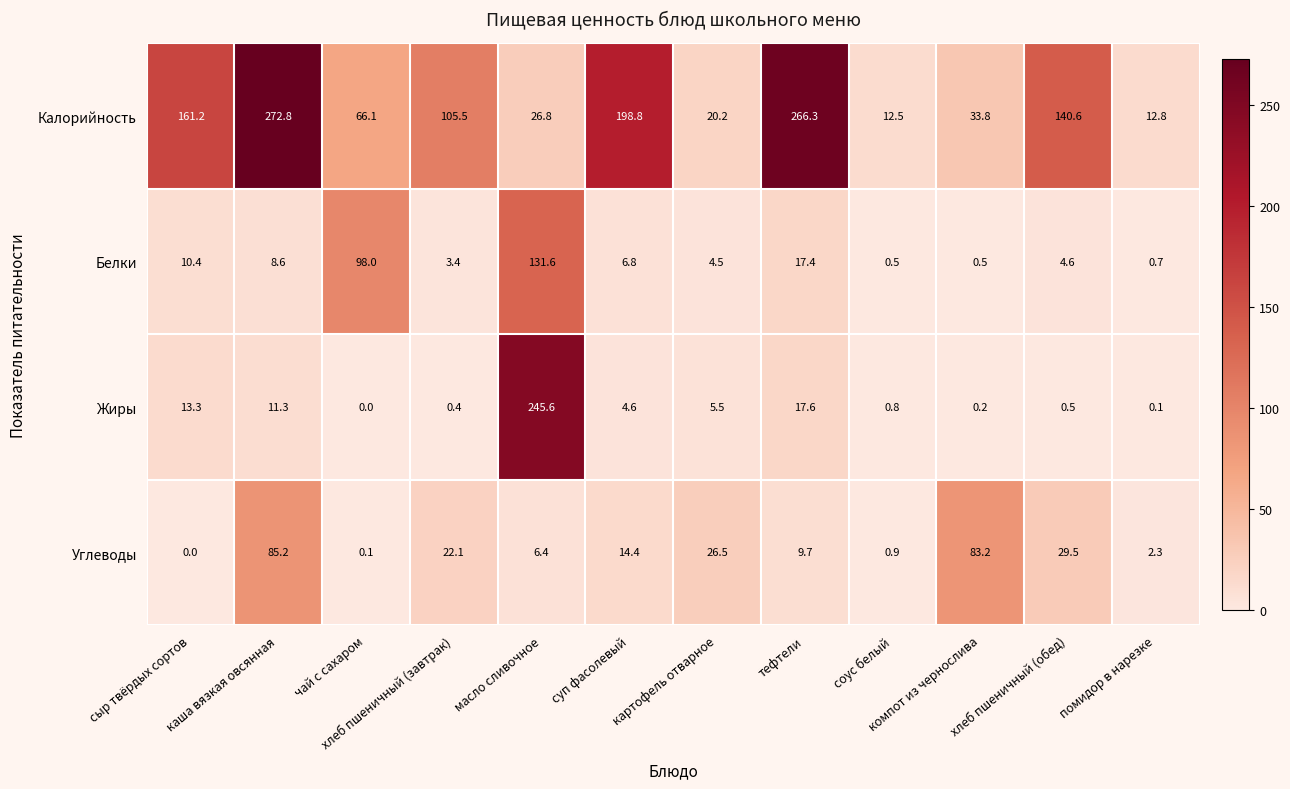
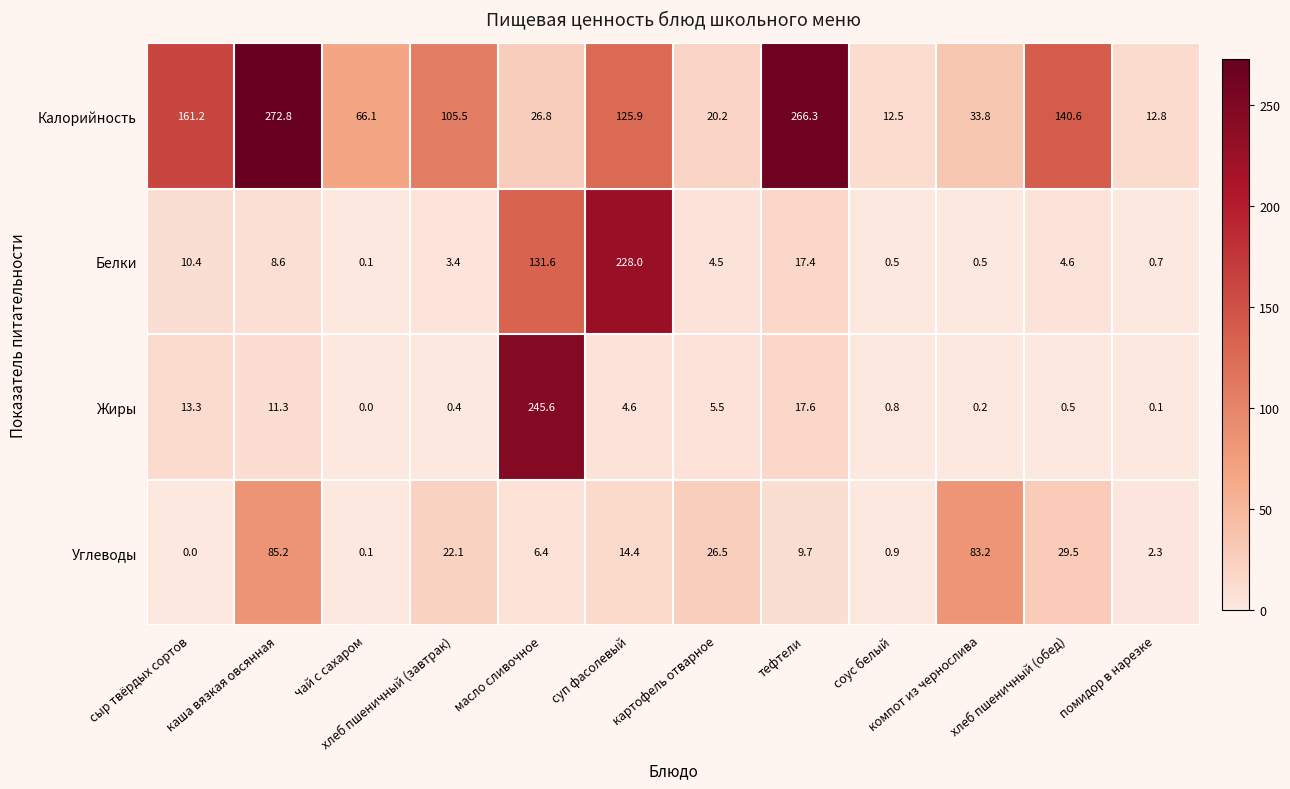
Калорийность, суп фасолевый: 198.8 -> 125.9
Белки, чай с сахаром: 98.0 -> 0.1
Белки, суп фасолевый: 6.8 -> 228.0
